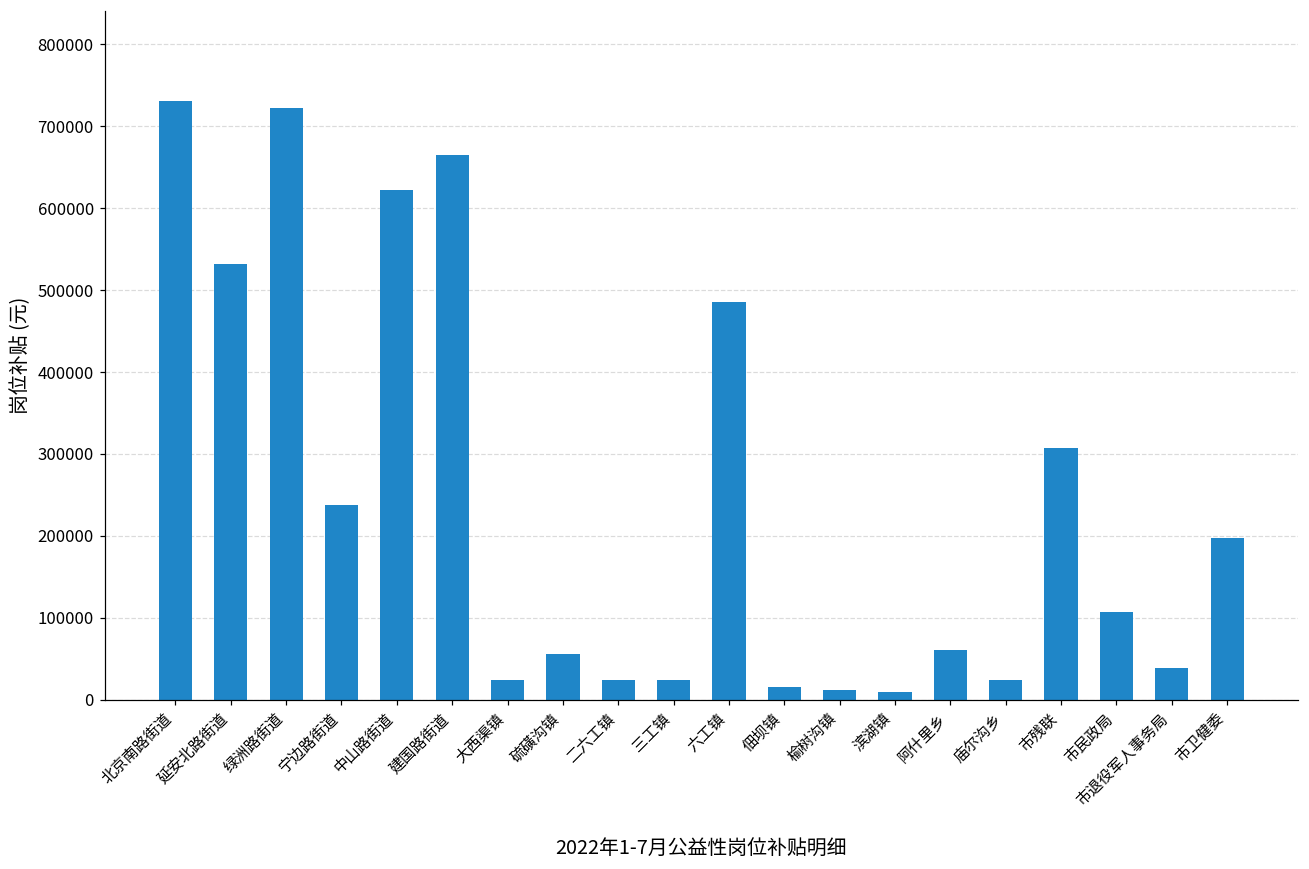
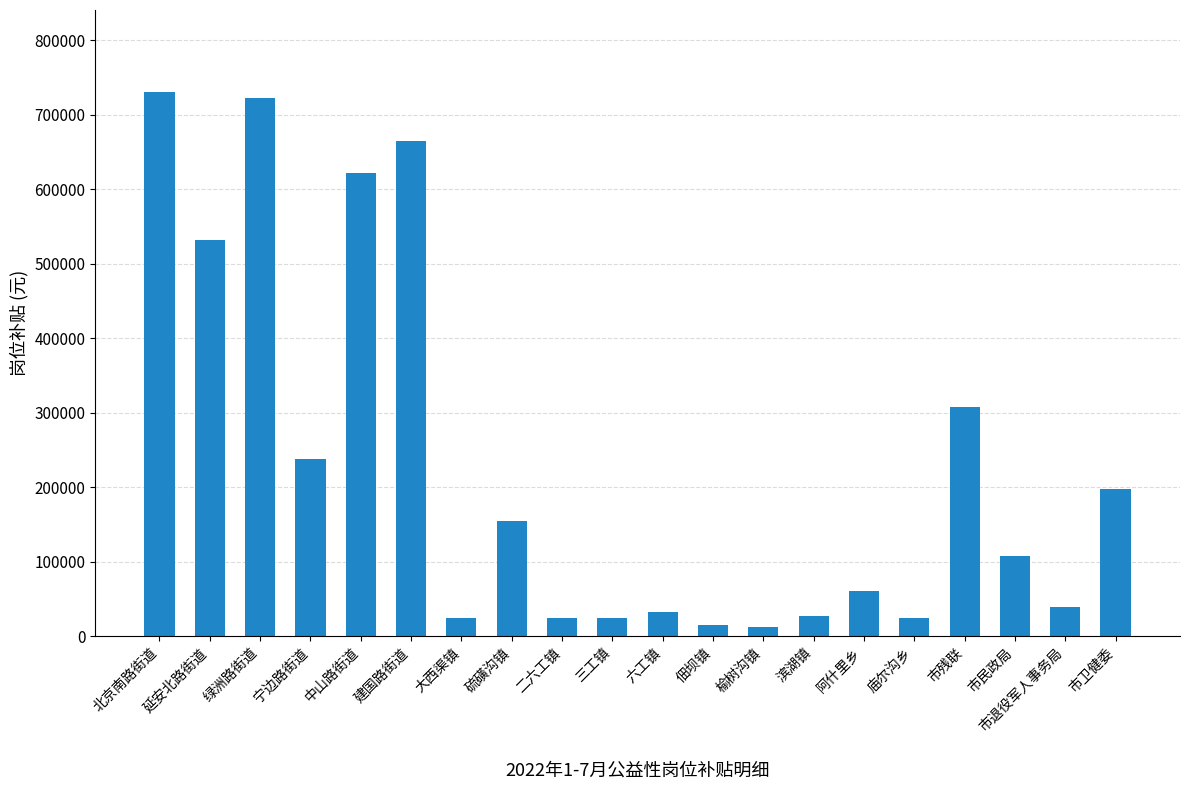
硫磺沟镇: 60000 -> 150000
六工镇: 490000 -> 30000
滨湖镇: 10000 -> 30000
